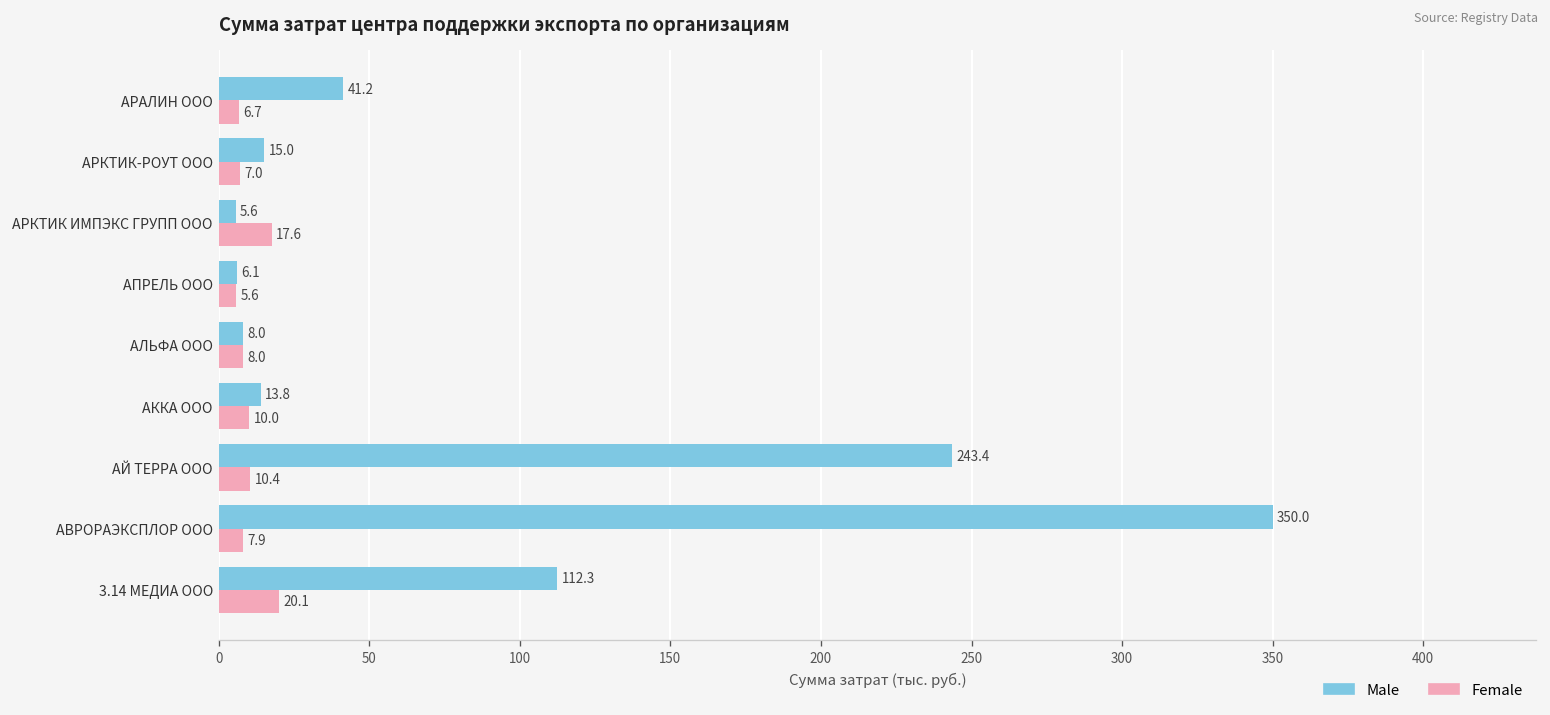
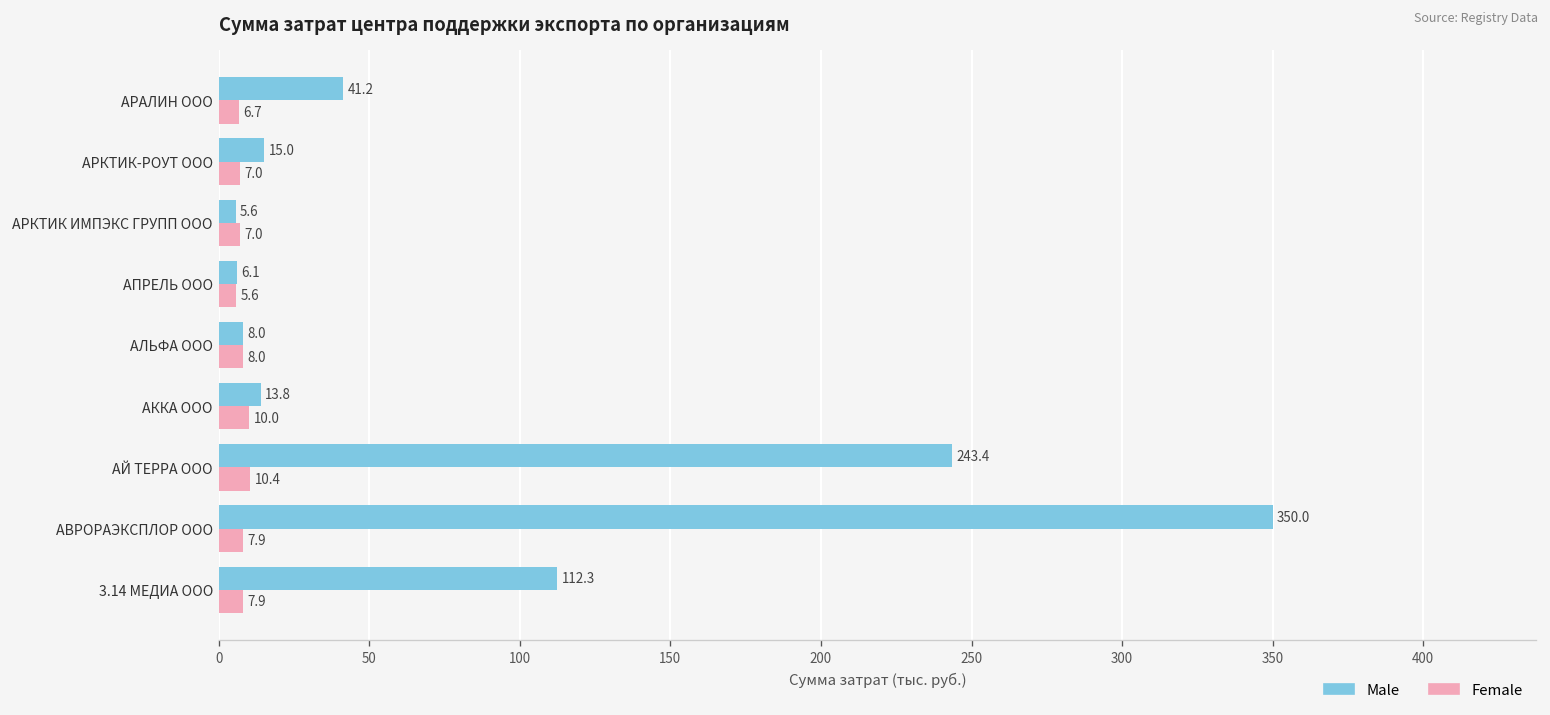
Female, АРКТИК ИМПЭКС ГРУПП ООО: 17.6 -> 7.0
Female, 3.14 МЕДИА ООО: 20.1 -> 7.9
